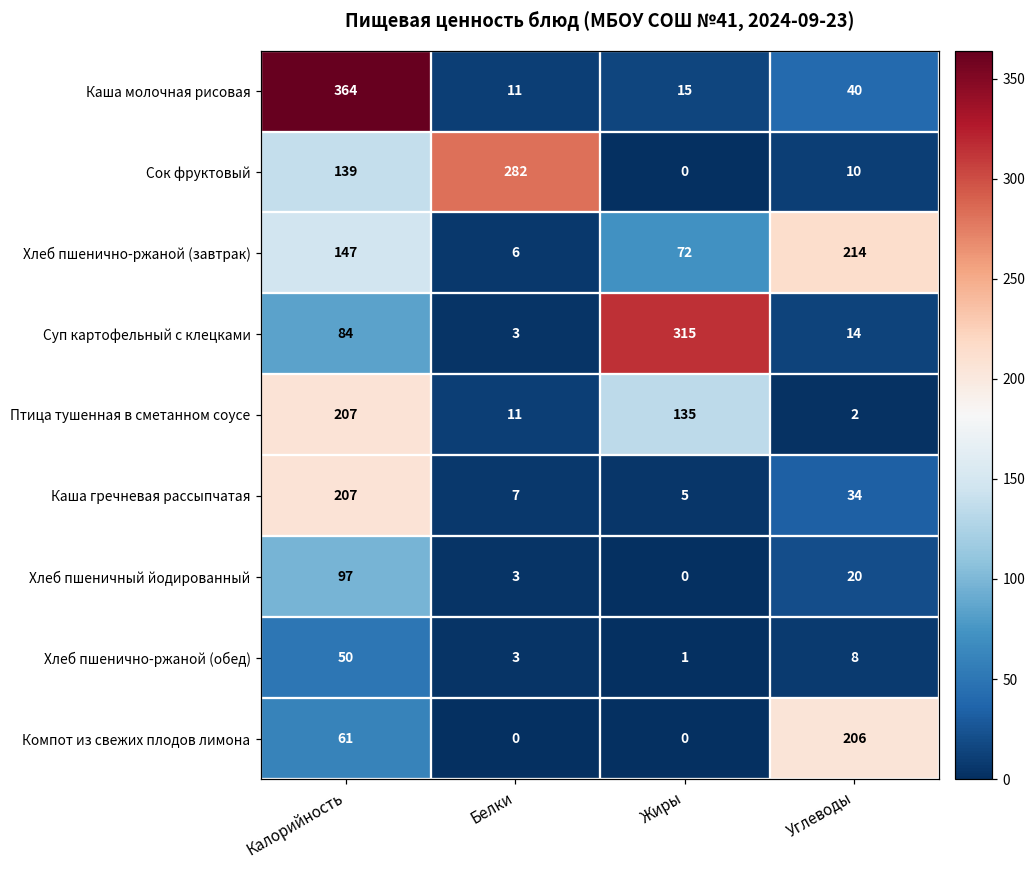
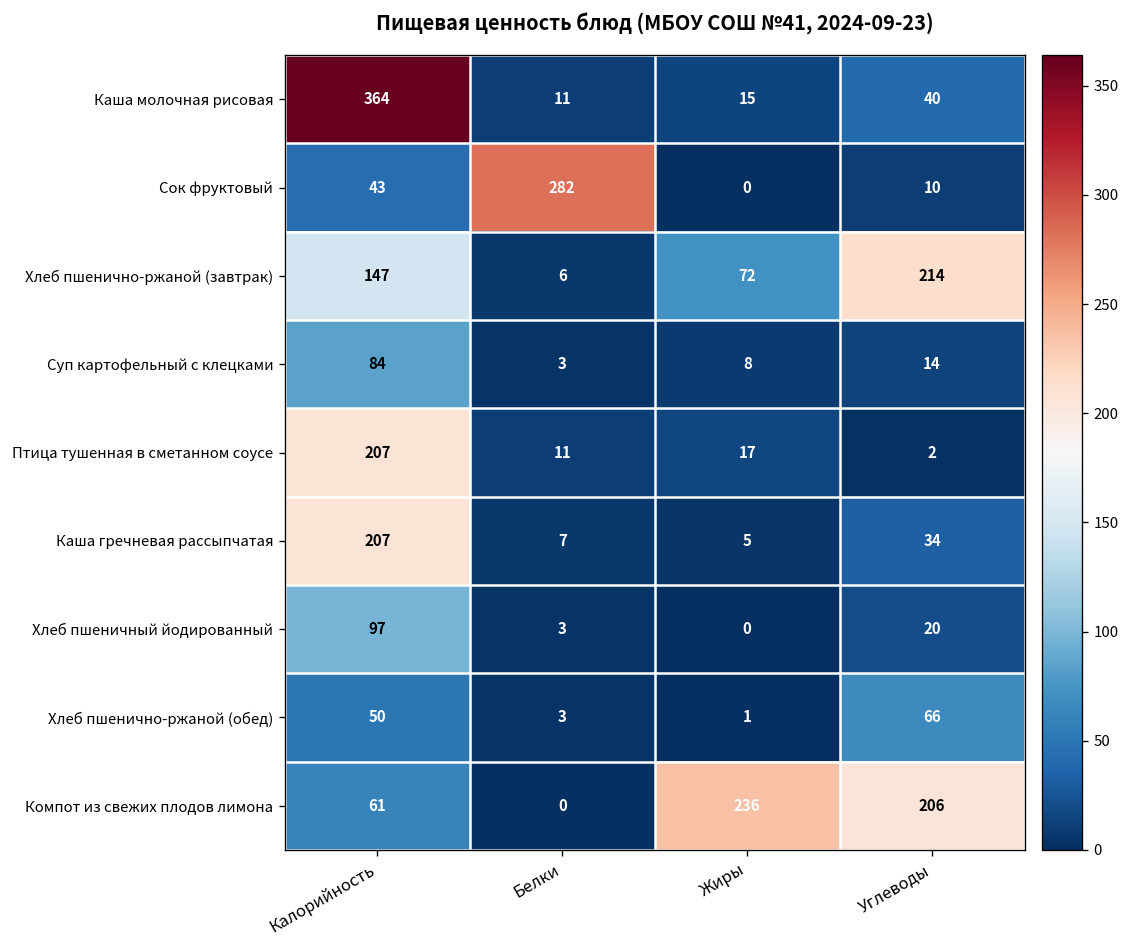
Сок фруктовый, Калорийность: 139 -> 43
Суп картофельный с клецками, Жиры: 315 -> 8
Птица тушенная в сметанном соусе, Жиры: 135 -> 17
Хлеб пшенично-ржаной (обед), Углеводы: 8 -> 66
Компот из свежих плодов лимона, Жиры: 0 -> 236
